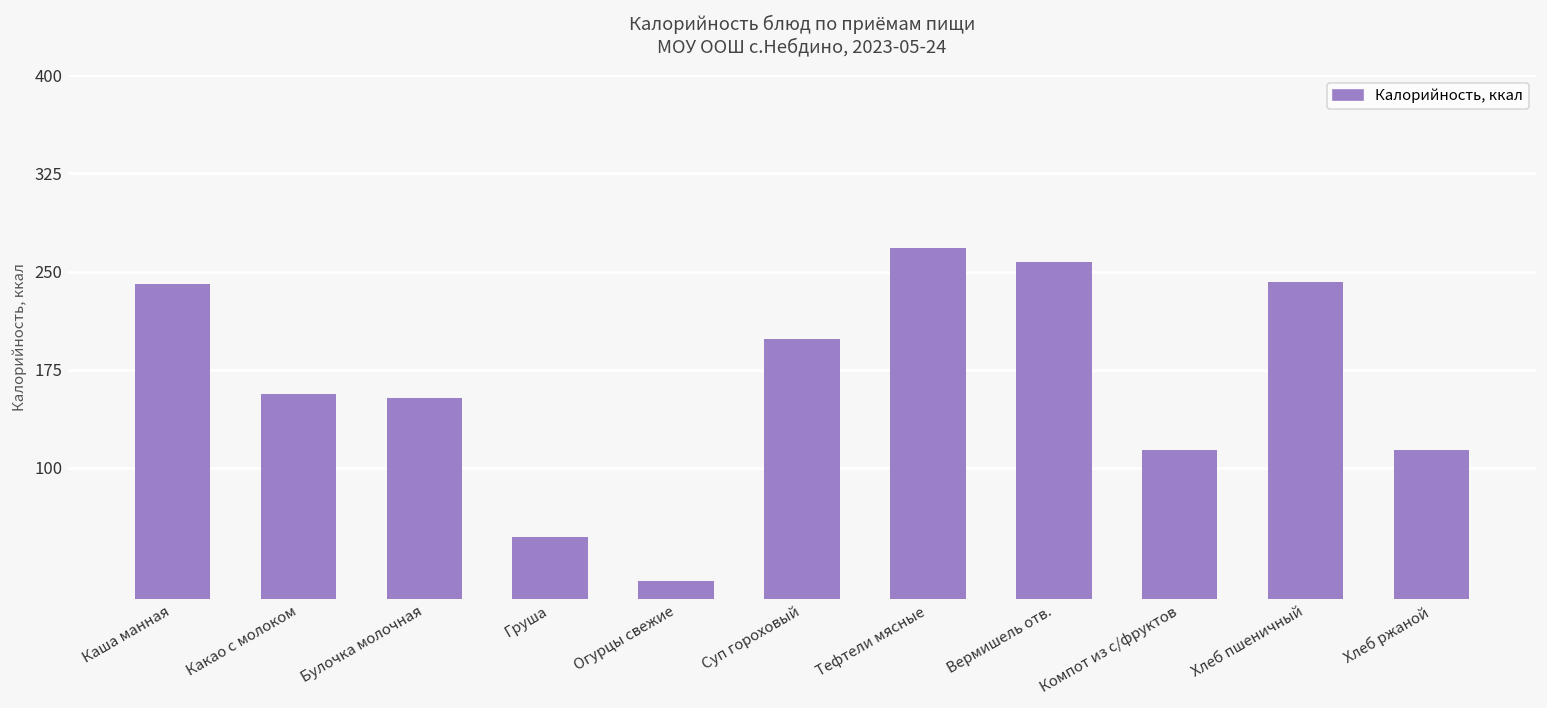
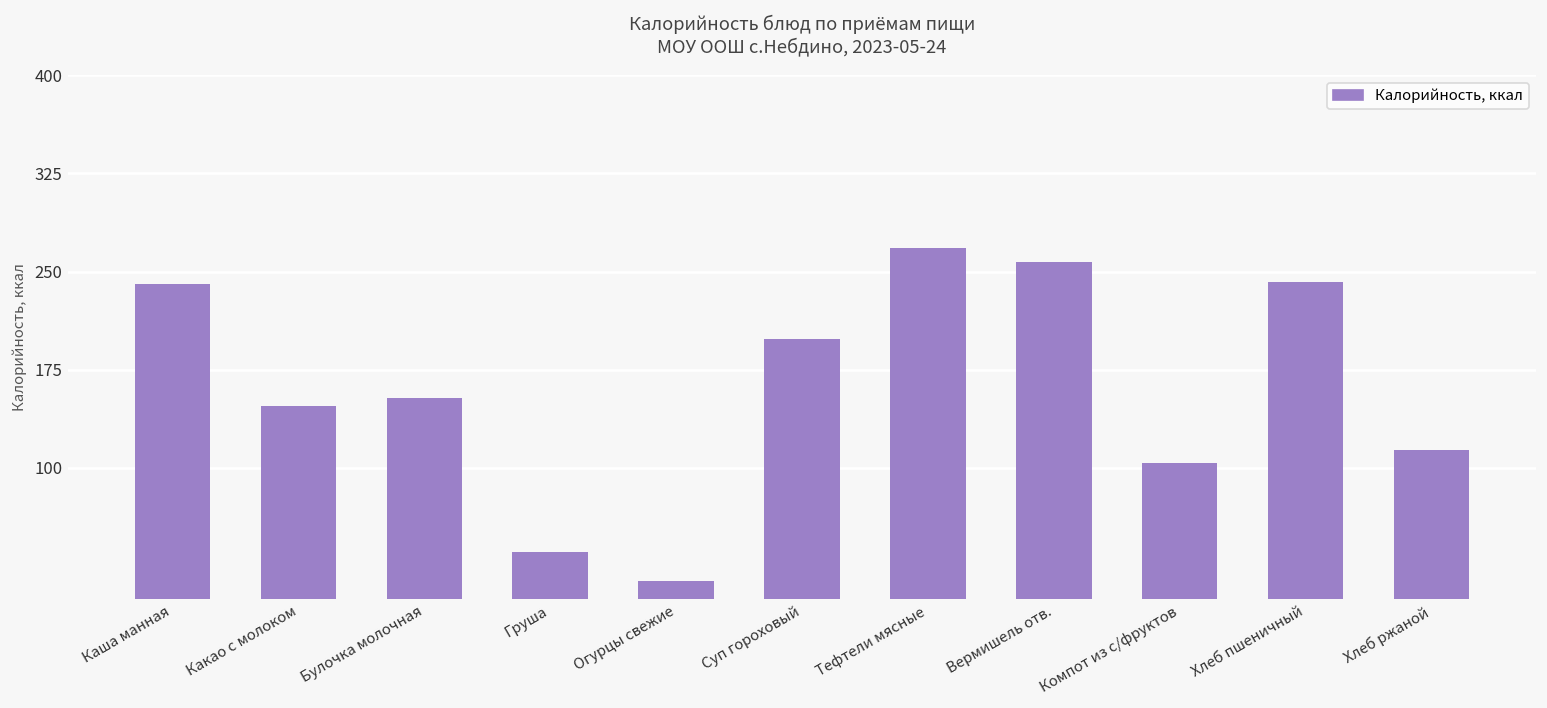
Какао с молоком: 156 -> 147
Груша: 47 -> 36
Компот из с/фруктов: 114 -> 104
